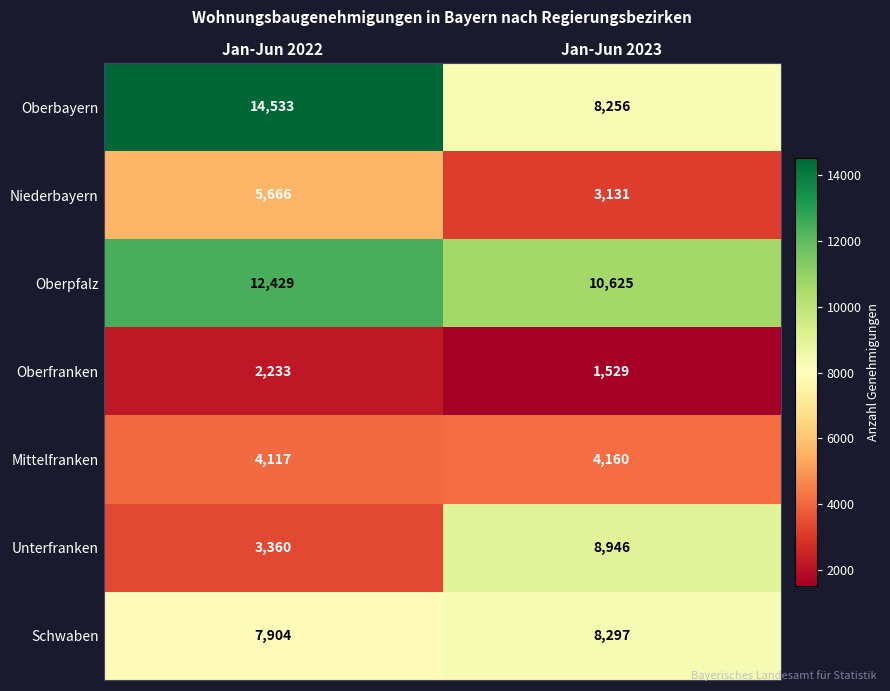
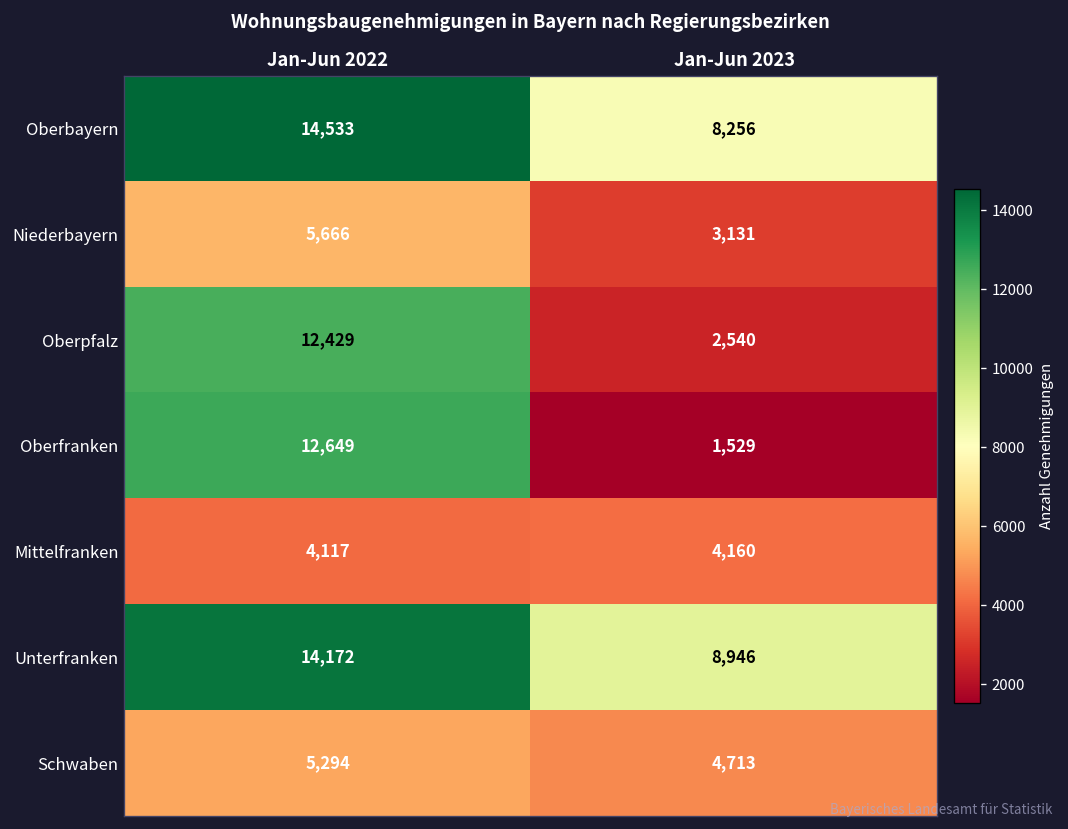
Oberpfalz, Jan-Jun 2023: 10,625 -> 2,540
Oberfranken, Jan-Jun 2022: 2,233 -> 12,649
Unterfranken, Jan-Jun 2022: 3,360 -> 14,172
Schwaben, Jan-Jun 2022: 7,904 -> 5,294
Schwaben, Jan-Jun 2023: 8,297 -> 4,713
